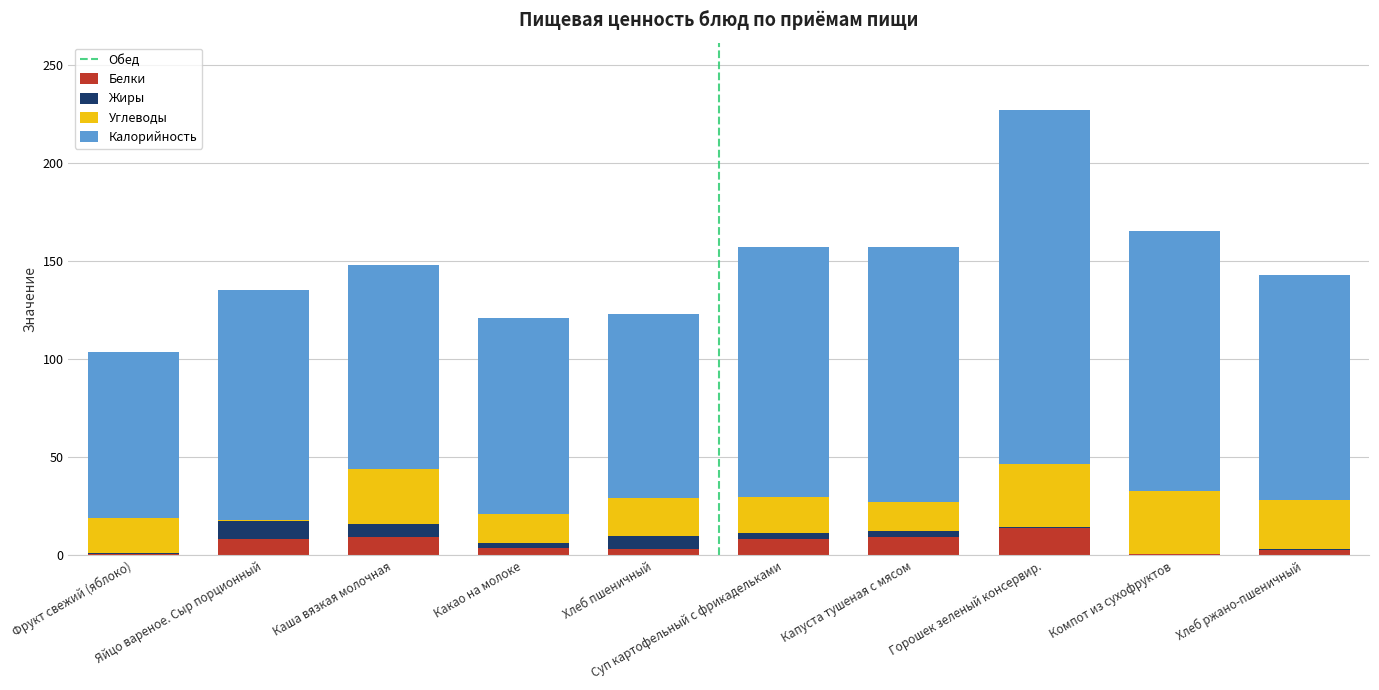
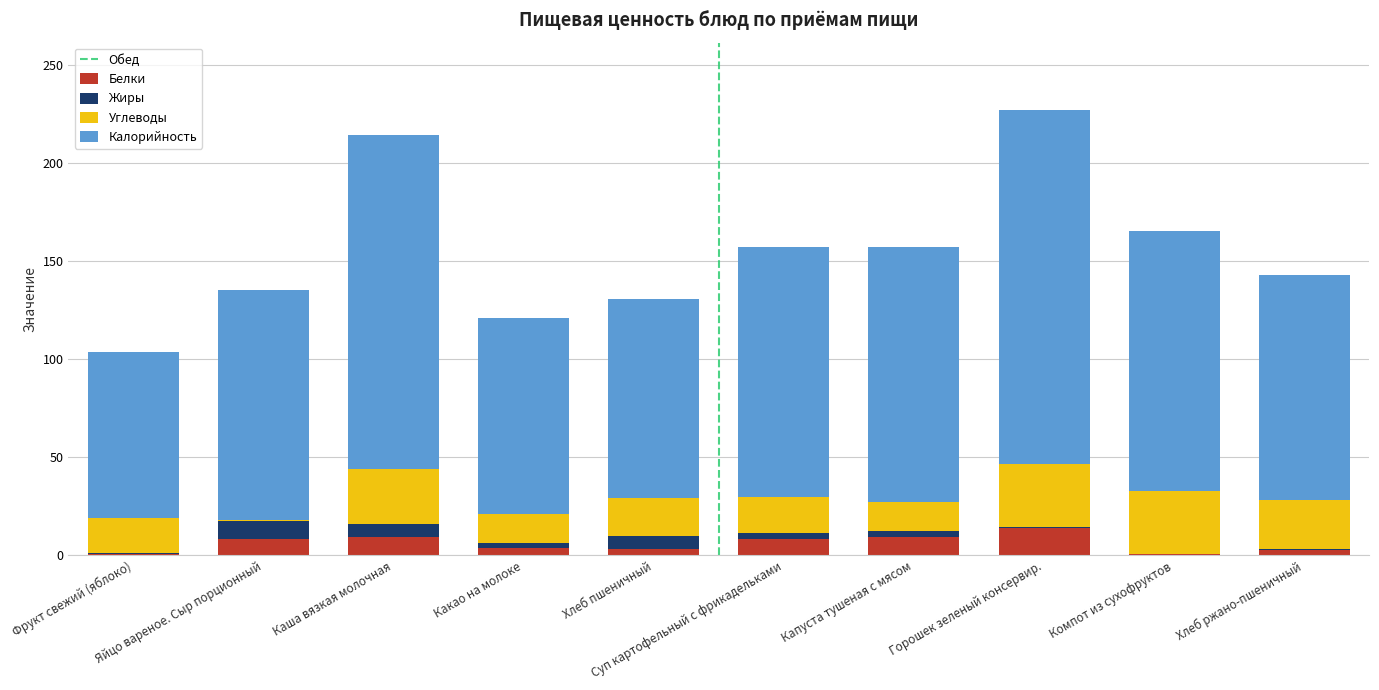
Калорийность, Каша вязкая молочная: 104 -> 170
Калорийность, Хлеб пшеничный: 94 -> 102
